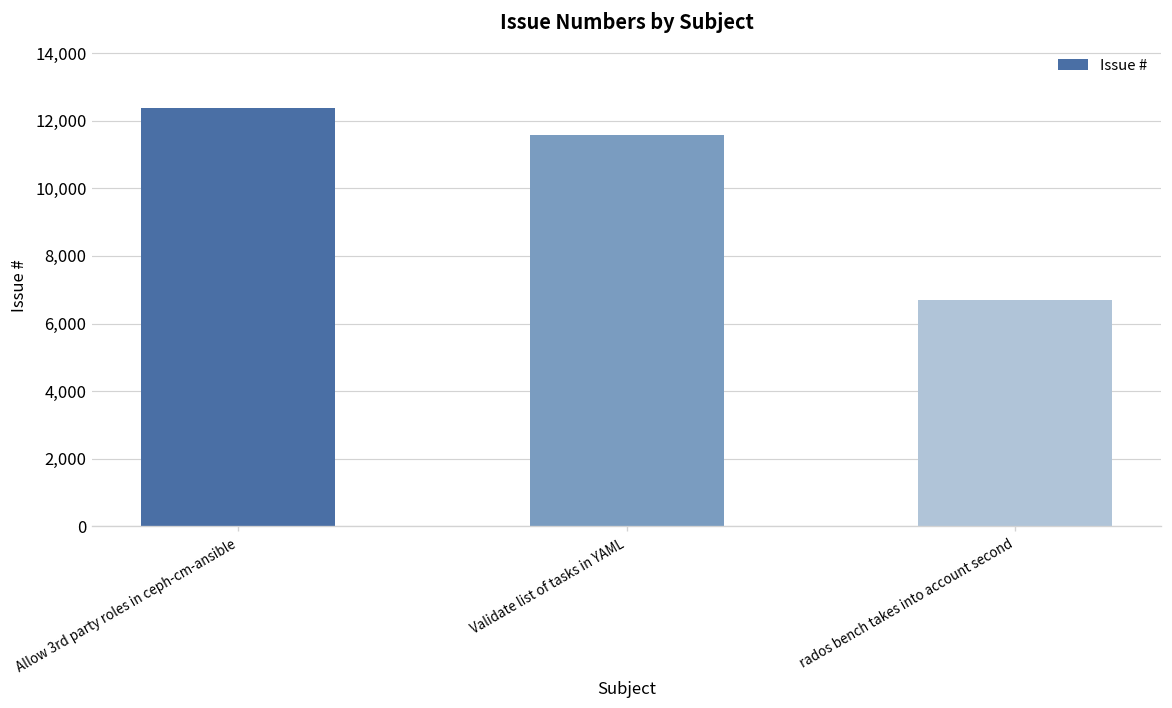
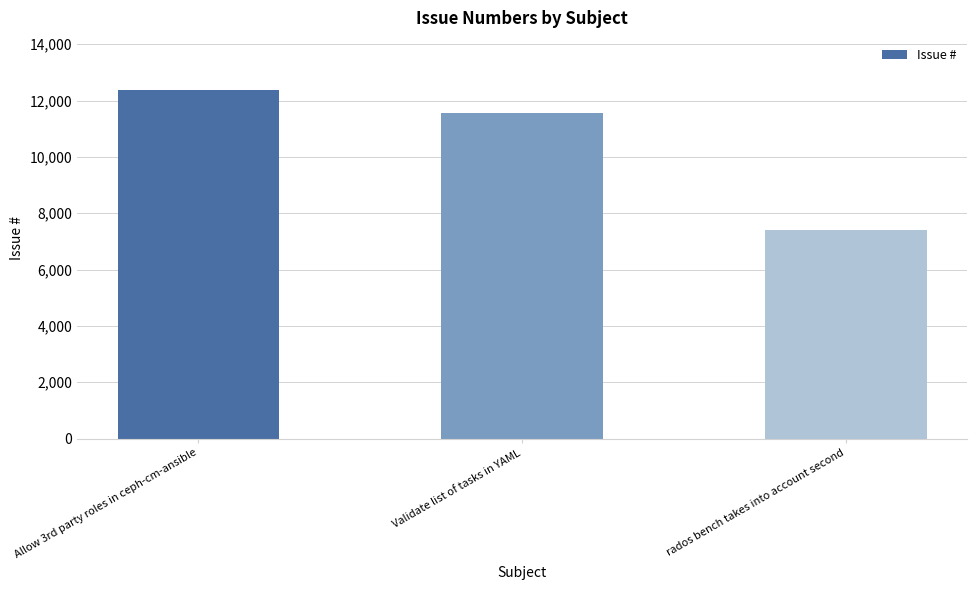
rados bench takes into account second: 6,700 -> 7,400
